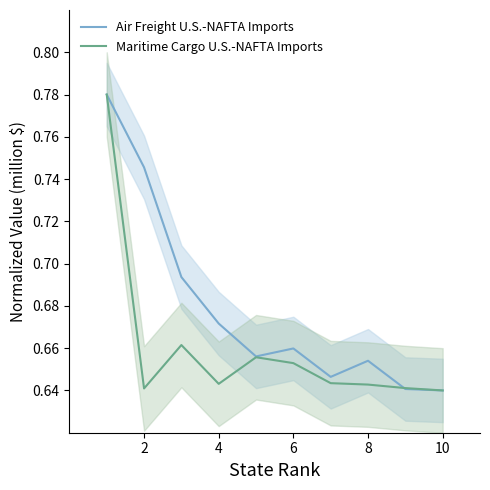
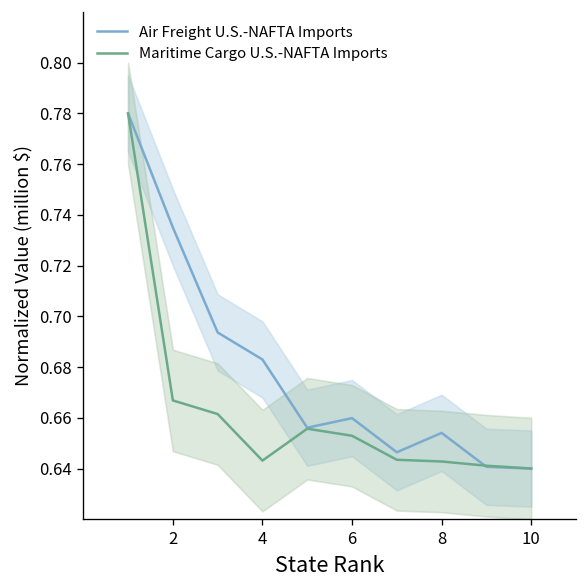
Air Freight U.S.-NAFTA Imports, 2: 0.746 -> 0.735
Maritime Cargo U.S.-NAFTA Imports, 2: 0.641 -> 0.667
Air Freight U.S.-NAFTA Imports, 4: 0.672 -> 0.683
